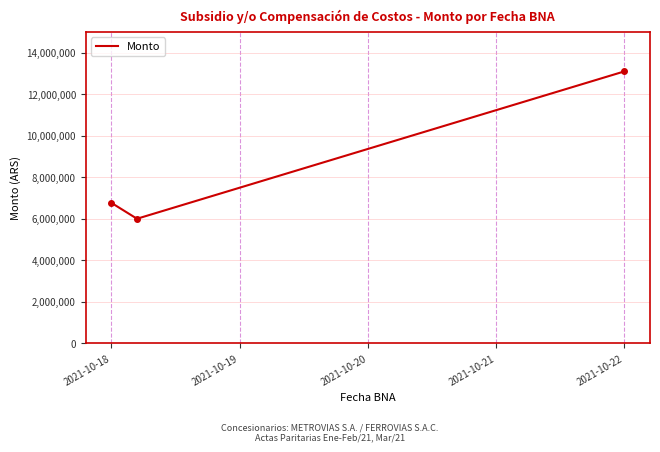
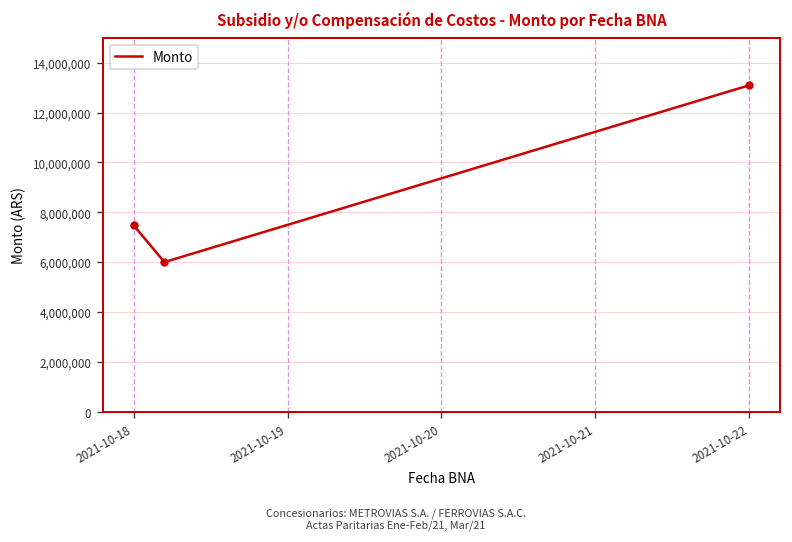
2021-10-18: 6,800,000 -> 7,500,000
